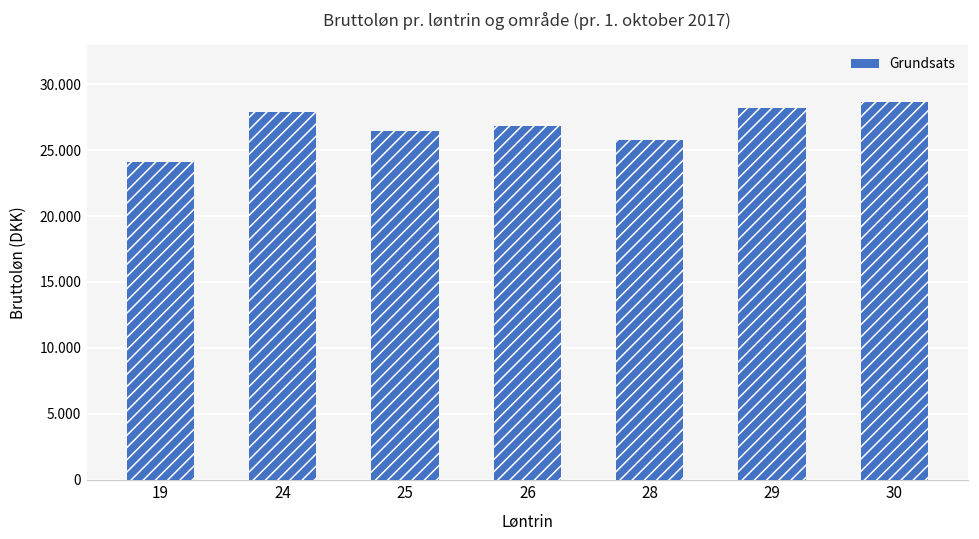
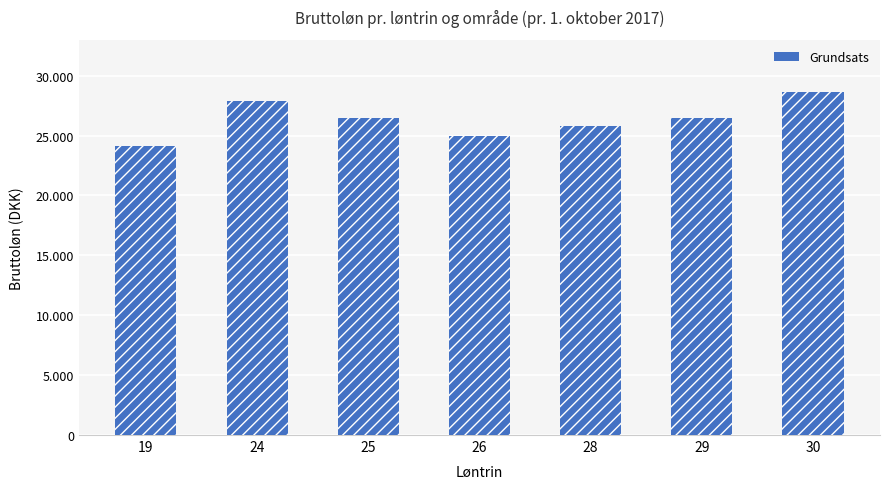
26: 26.9 -> 25.0
29: 28.2 -> 26.4
